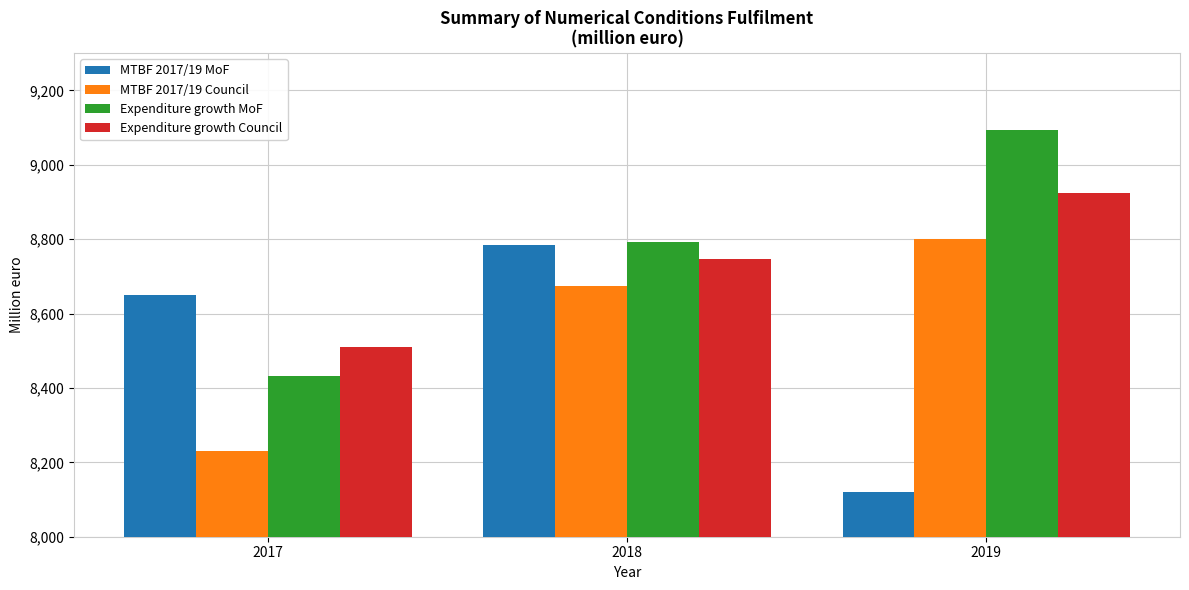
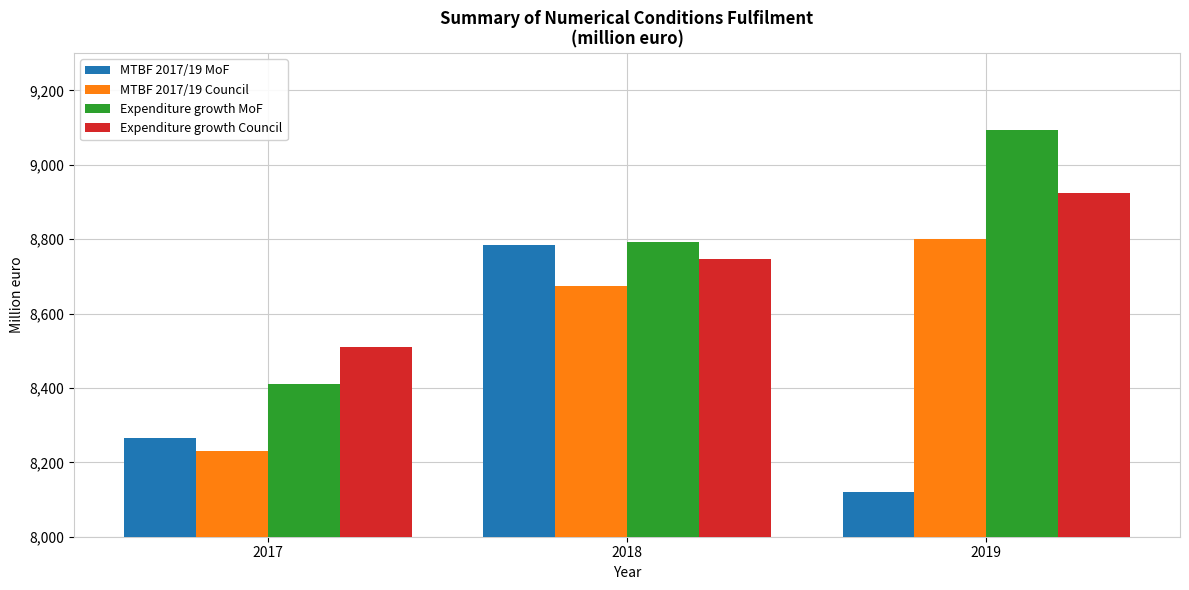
MTBF 2017/19 MoF, 2017: 8,650 -> 8,270
Expenditure growth MoF, 2017: 8,430 -> 8,410
